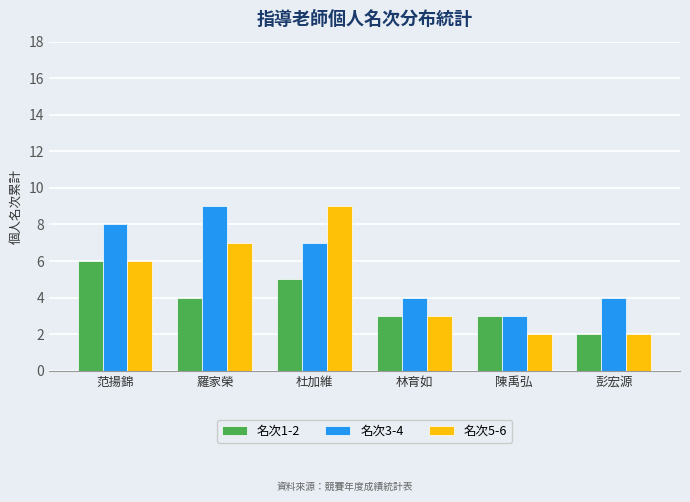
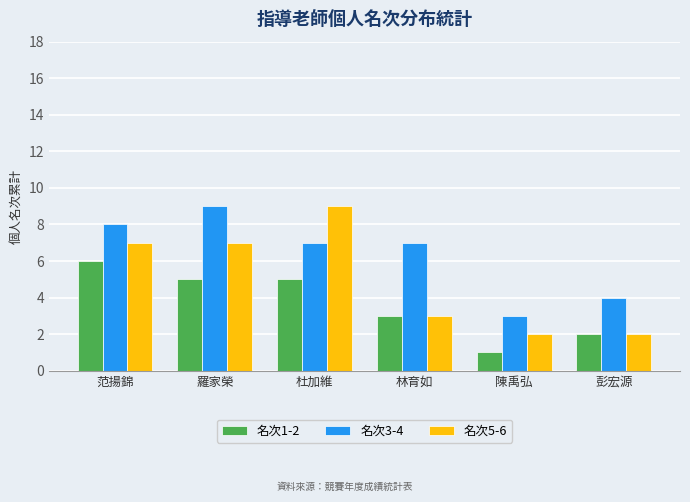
名次5-6, 范揚錦: 6 -> 7
名次1-2, 羅家榮: 4 -> 5
名次3-4, 林育如: 4 -> 7
名次1-2, 陳禹弘: 3 -> 1
